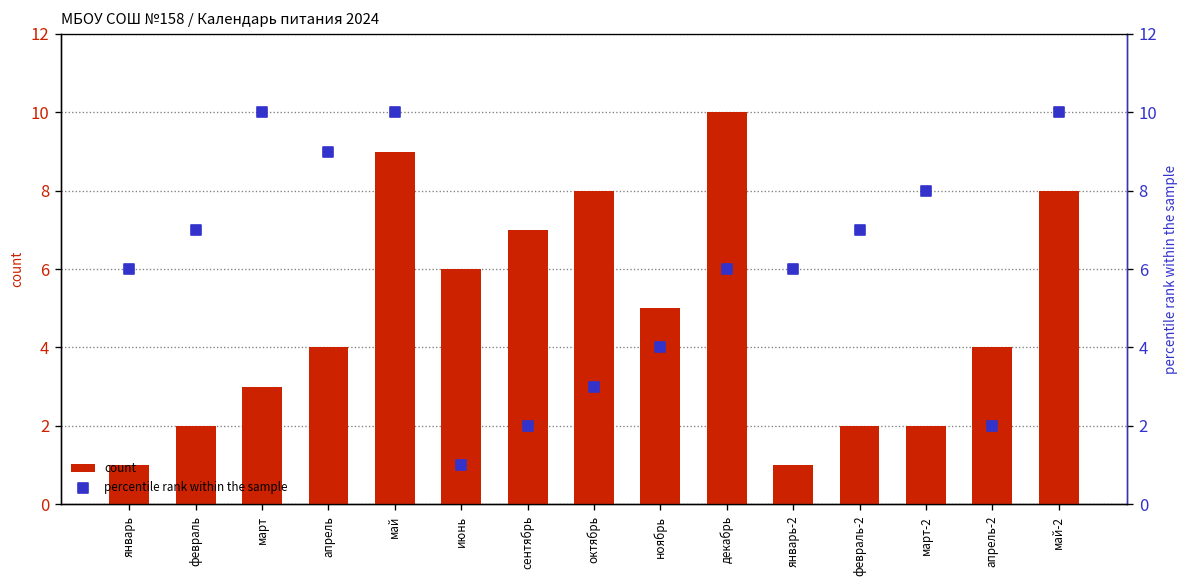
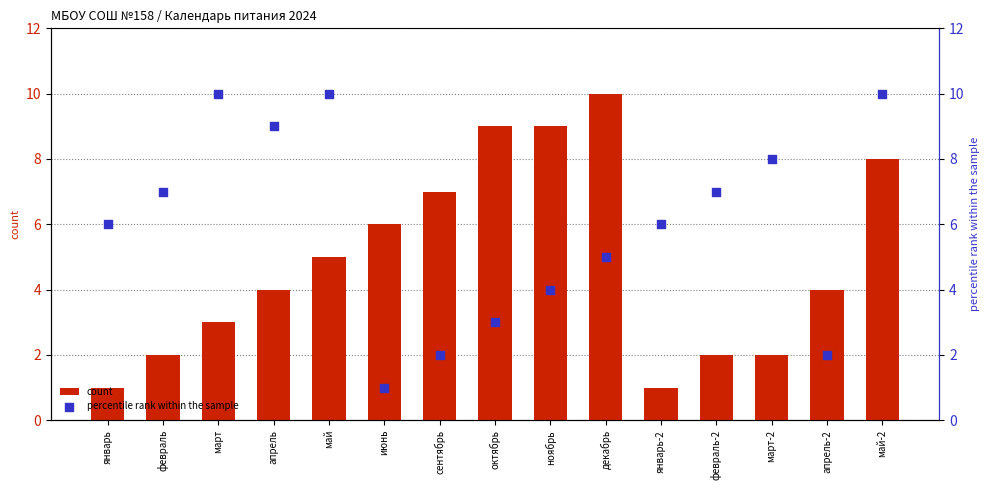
count, май: 9 -> 5
count, октябрь: 8 -> 9
count, ноябрь: 5 -> 9
percentile rank within the sample, декабрь: 6 -> 5
